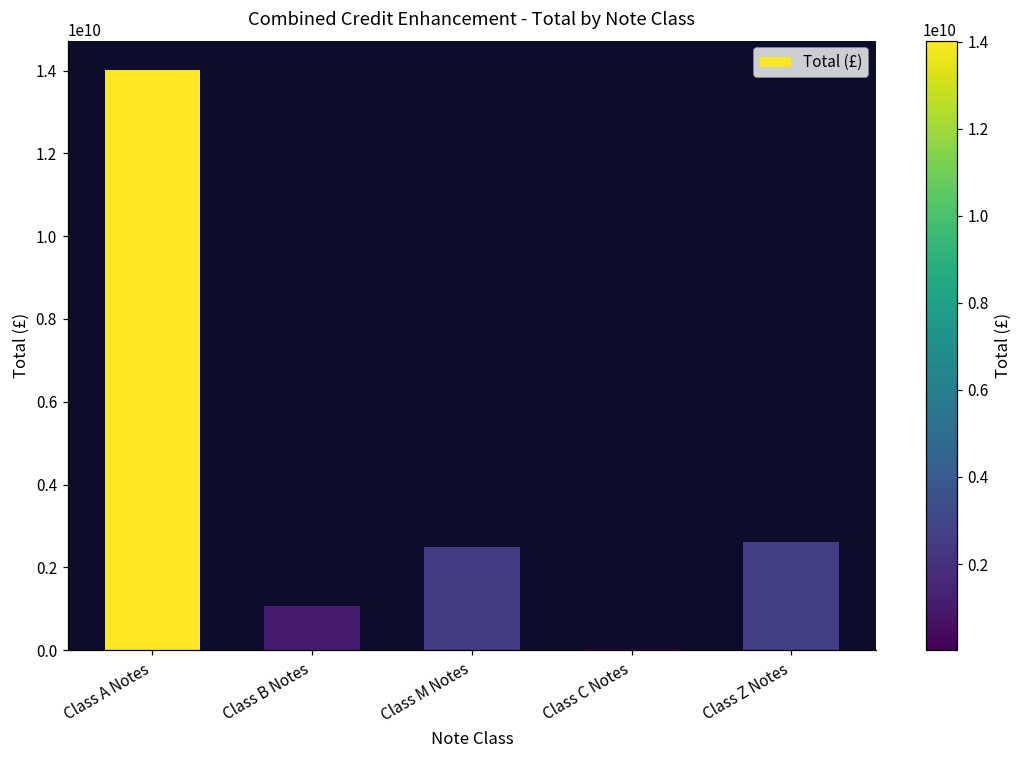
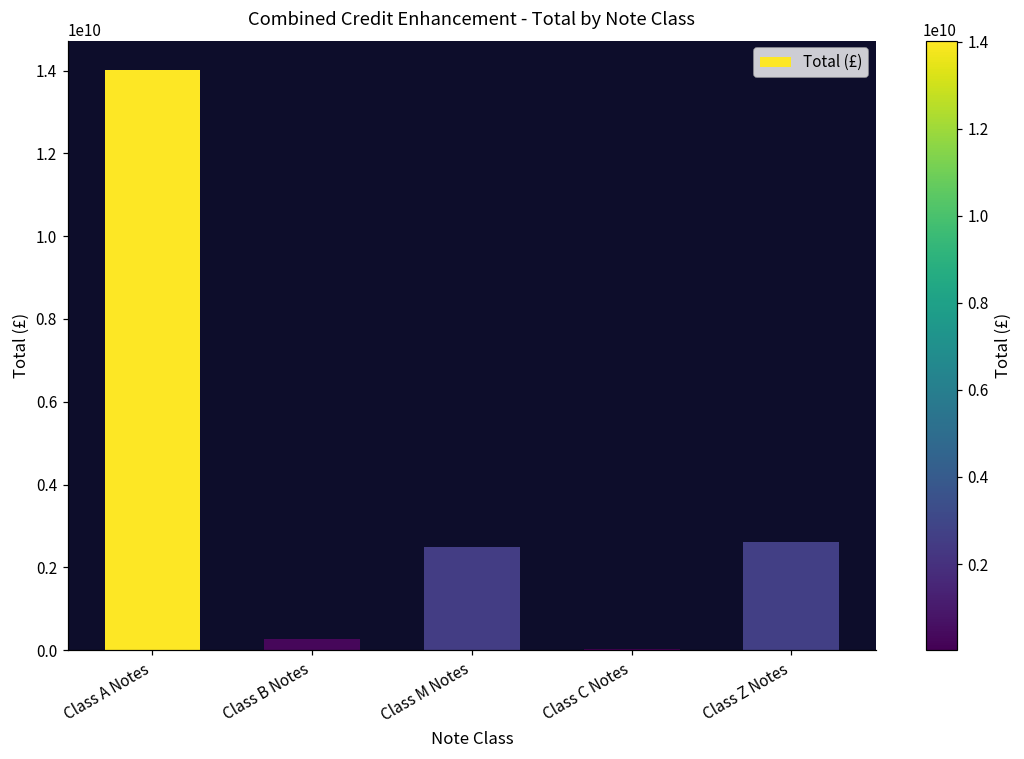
Class B Notes: 1100000000 -> 300000000
